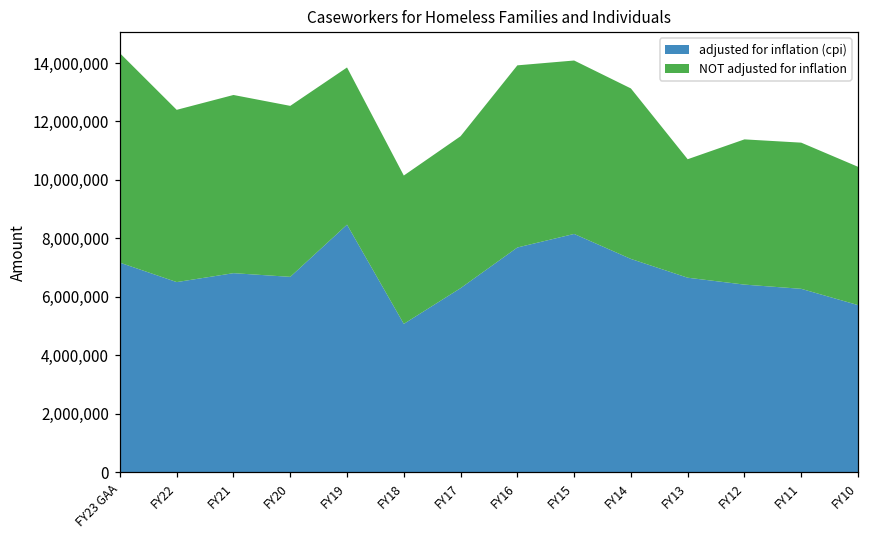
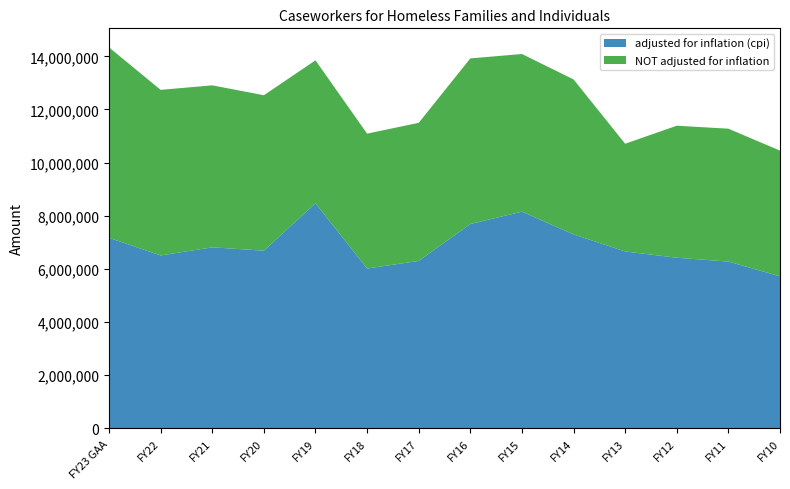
NOT adjusted for inflation, FY22: 5,900,000 -> 6,200,000
adjusted for inflation (cpi), FY18: 5,100,000 -> 6,000,000
